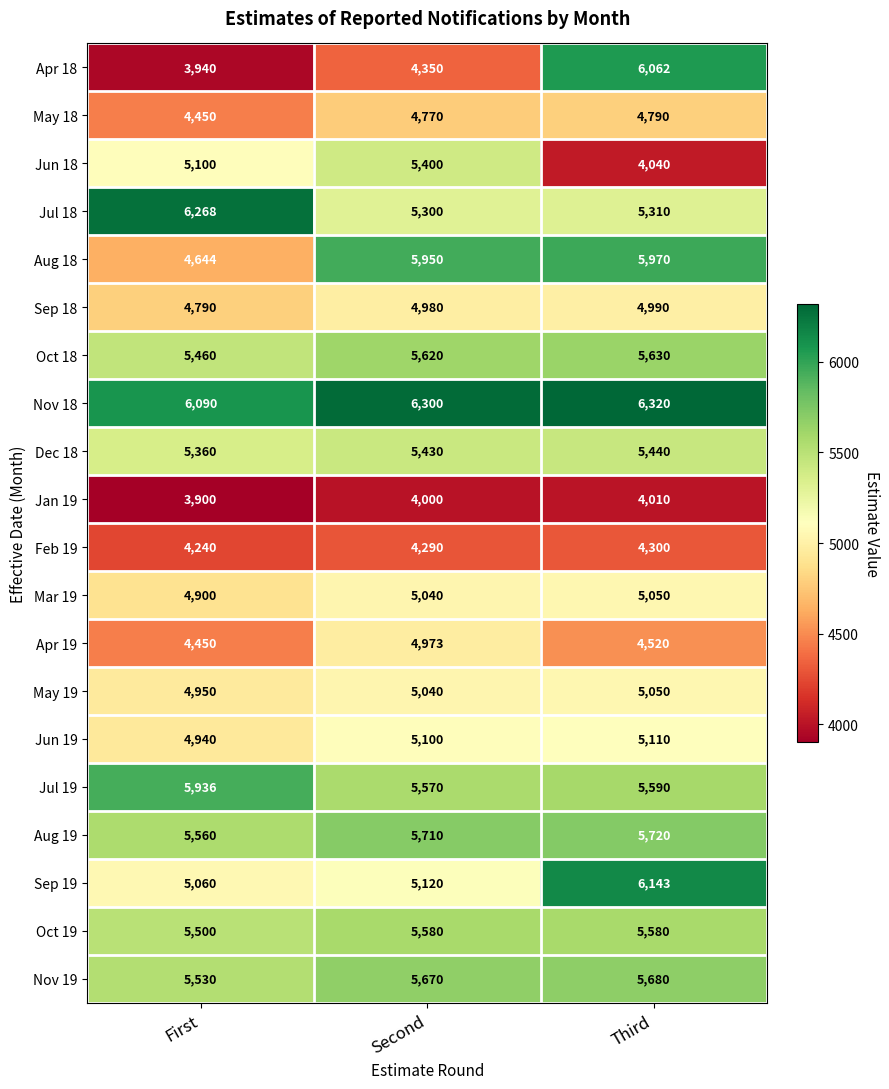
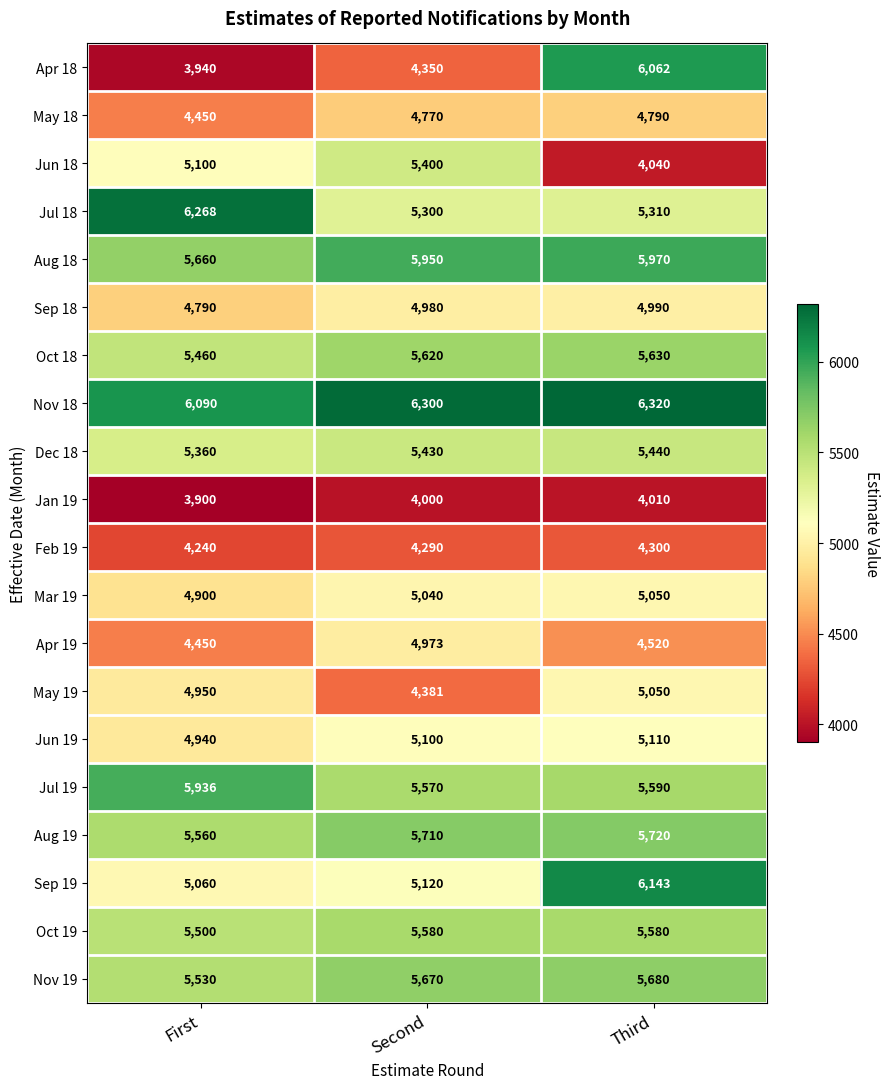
Aug 18, First: 4,644 -> 5,660
May 19, Second: 5,040 -> 4,381
